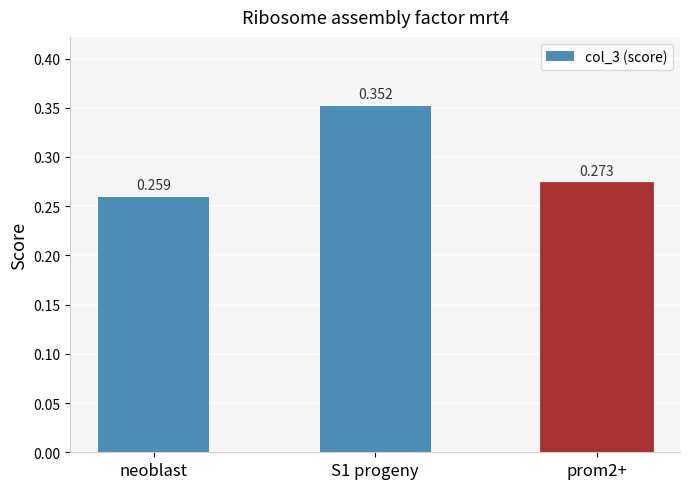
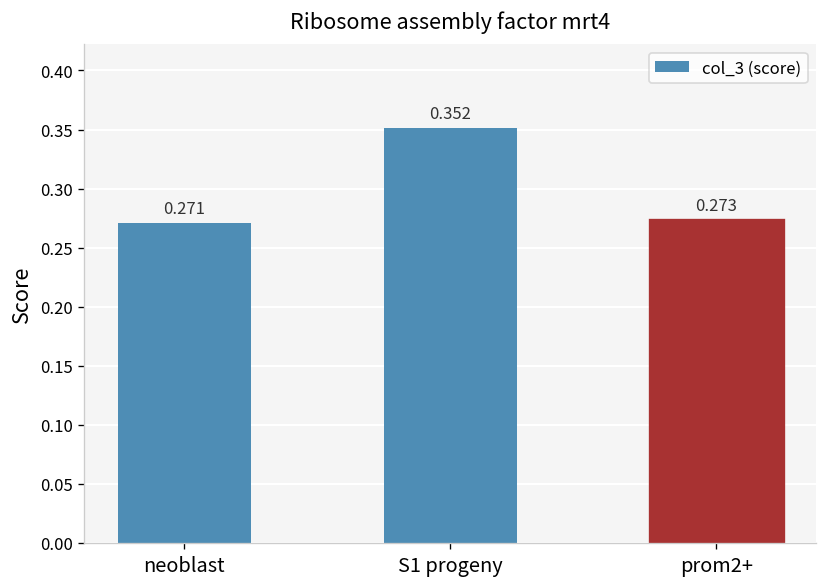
neoblast: 0.259 -> 0.271
